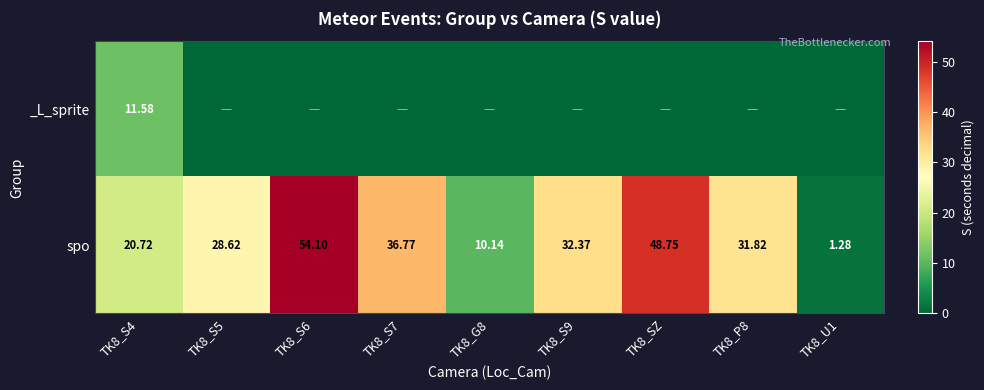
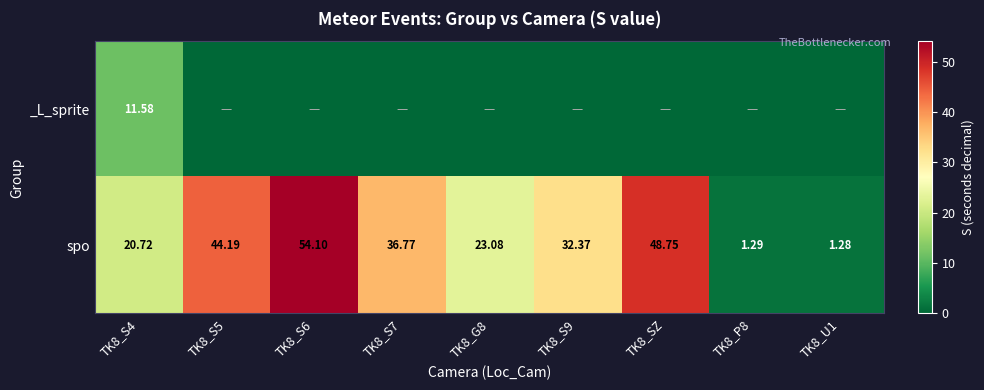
spo, TK8_S5: 28.62 -> 44.19
spo, TK8_G8: 10.14 -> 23.08
spo, TK8_P8: 31.82 -> 1.29
